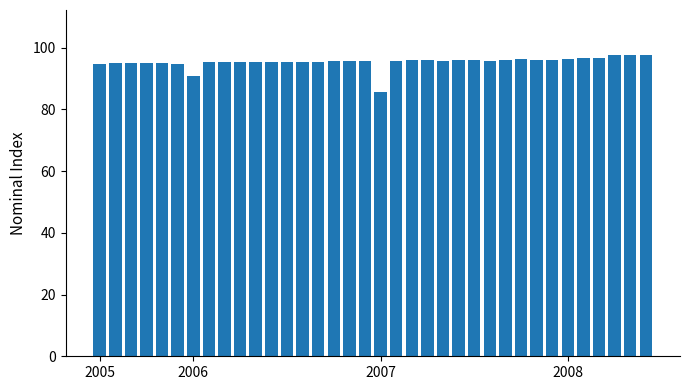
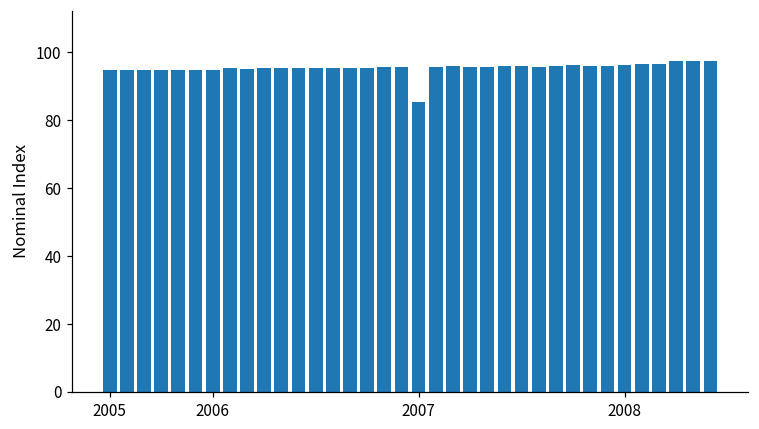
2006: 91 -> 95
